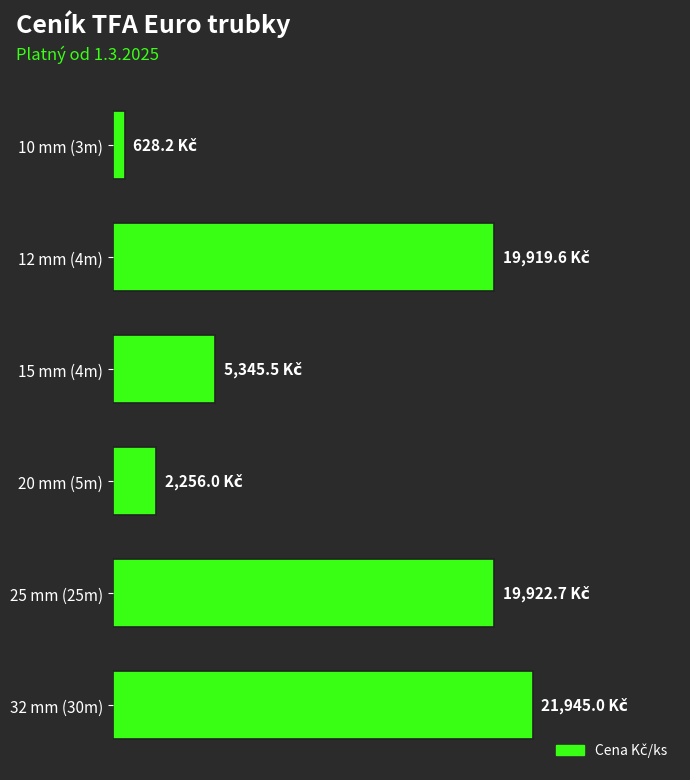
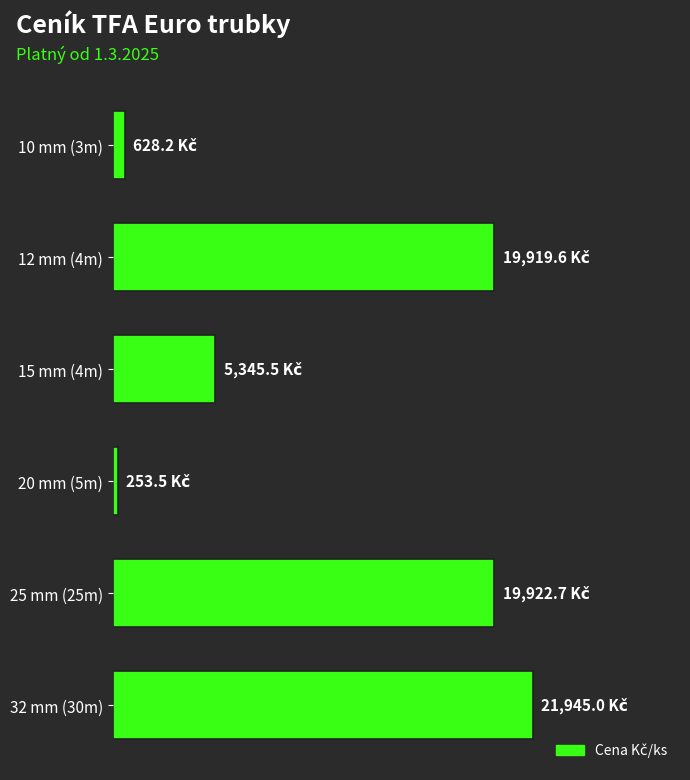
20 mm (5m): 2,256.0 -> 253.5
